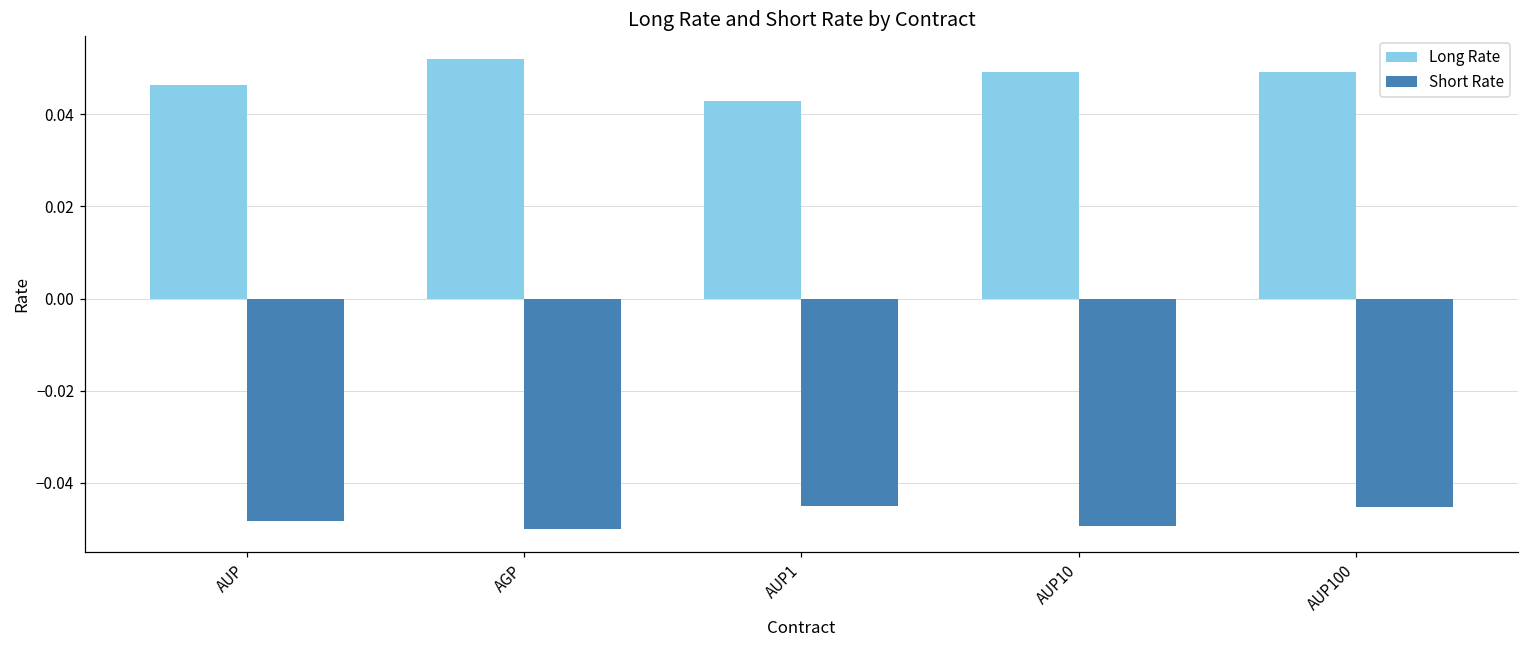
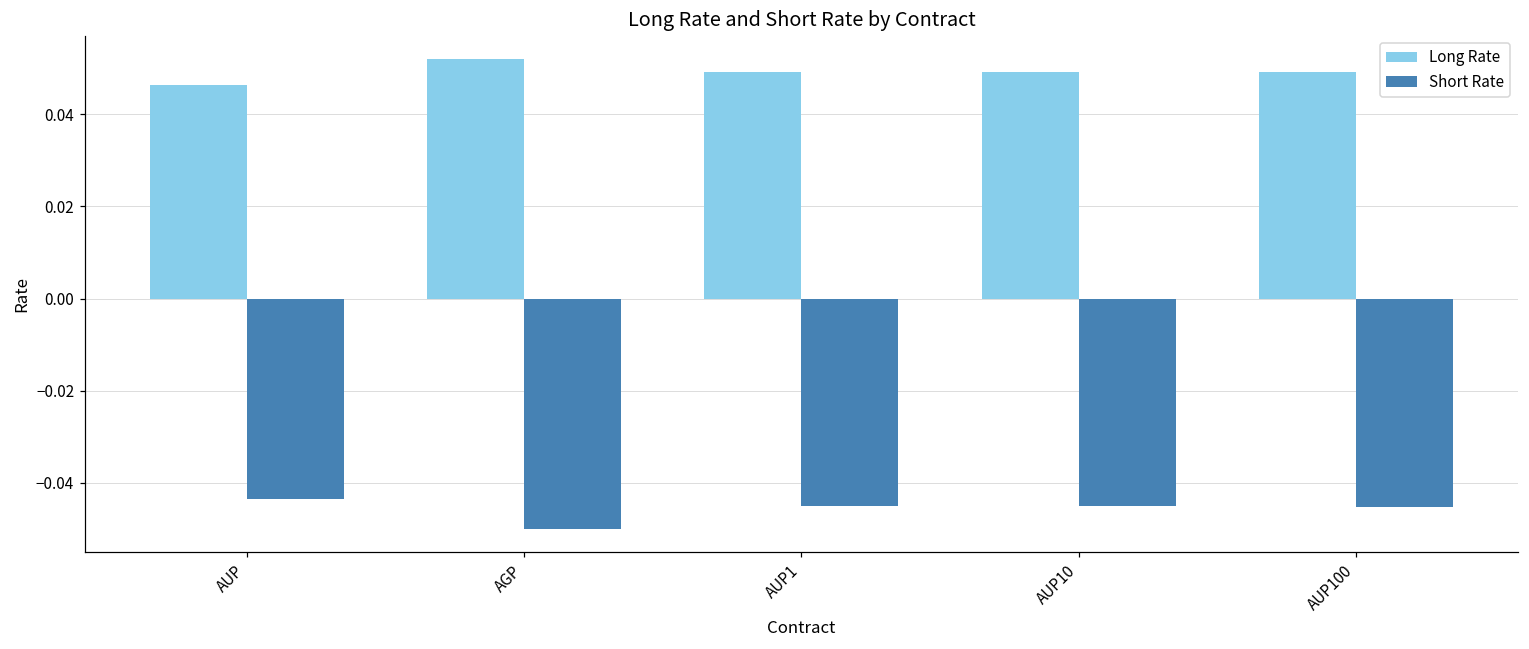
Short Rate, AUP: -0.048 -> -0.043
Long Rate, AUP1: 0.043 -> 0.049
Short Rate, AUP10: -0.049 -> -0.045
